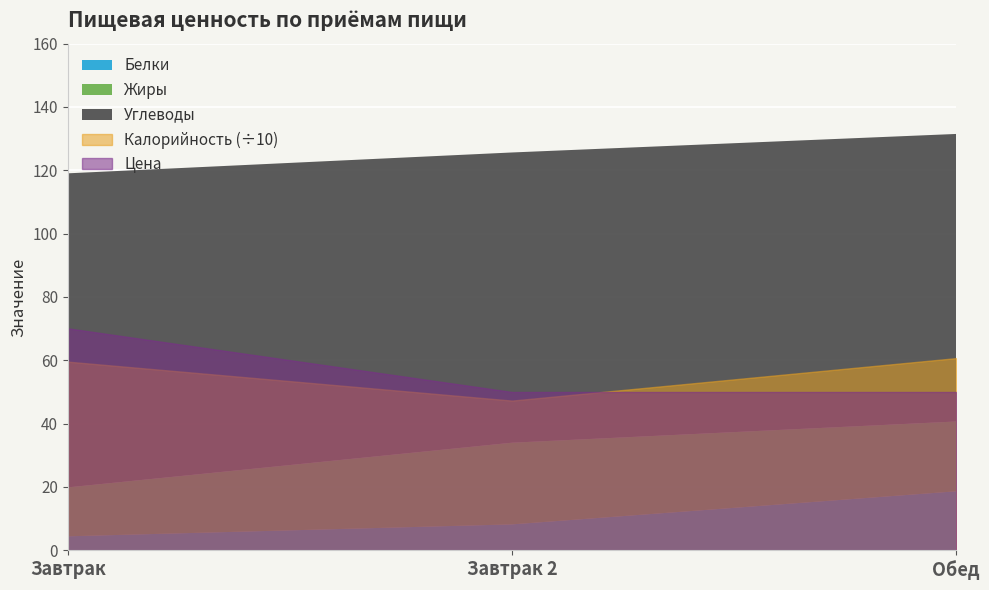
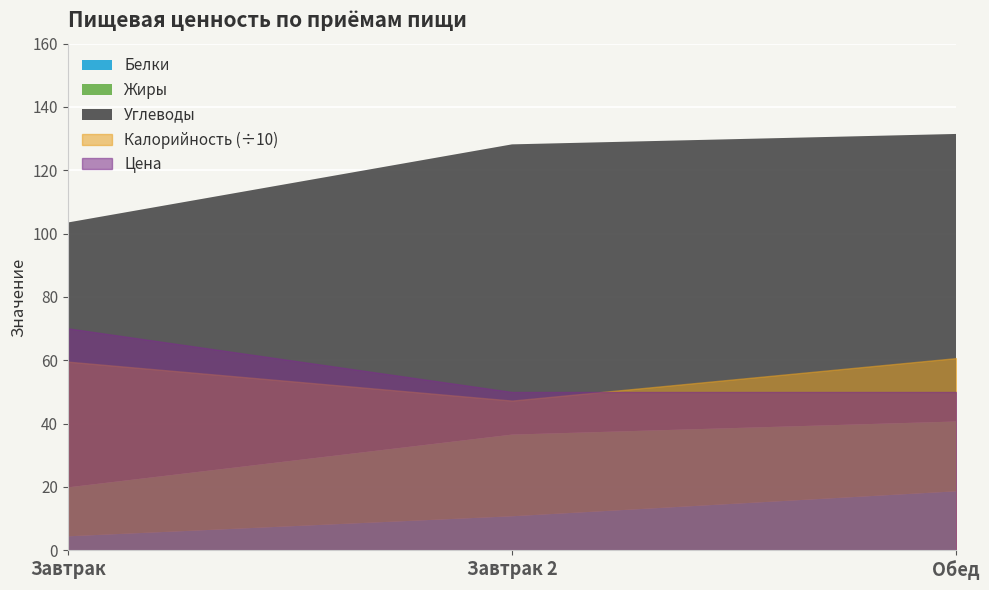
Углеводы, Завтрак: 99 -> 84
Белки, Завтрак 2: 8 -> 11
